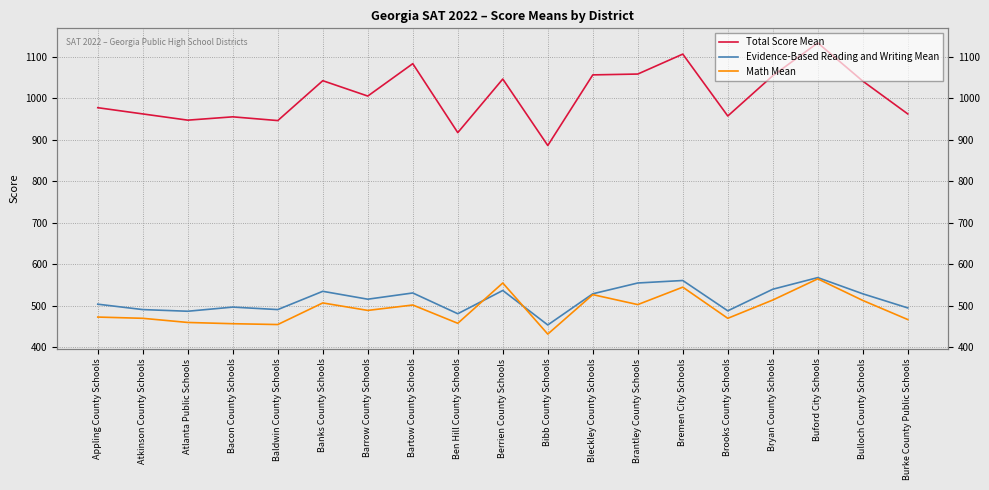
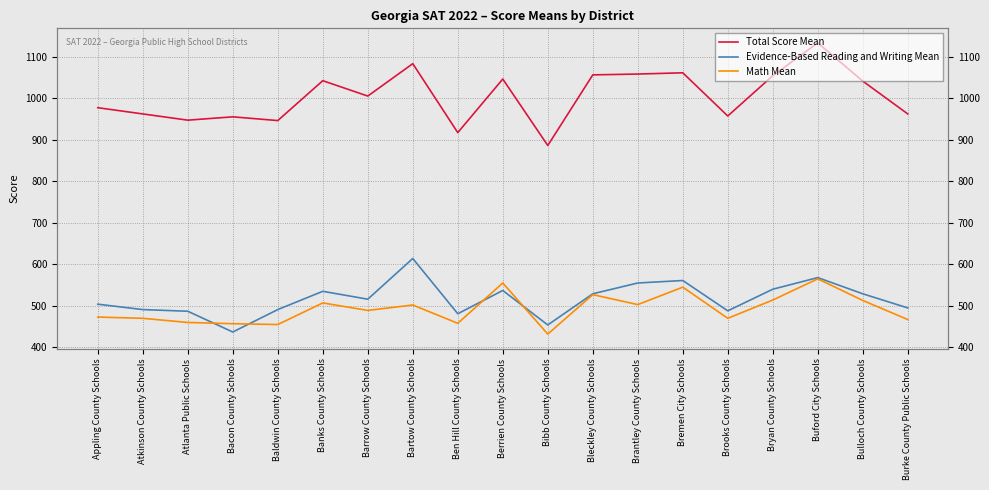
Evidence-Based Reading and Writing Mean, Bacon County Schools: 500 -> 440
Evidence-Based Reading and Writing Mean, Bartow County Schools: 530 -> 610
Total Score Mean, Bremen City Schools: 1110 -> 1060
